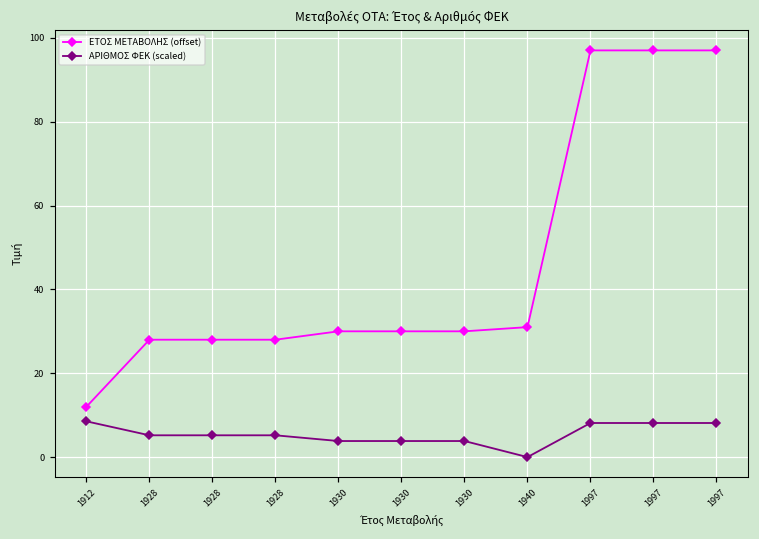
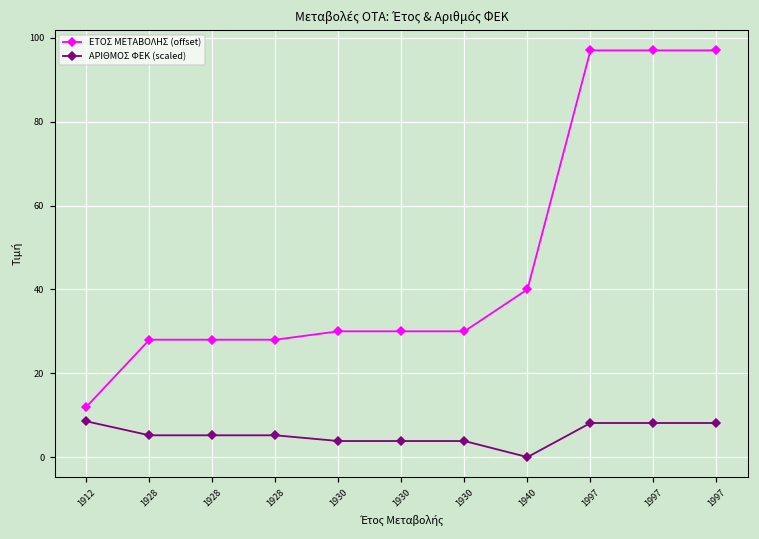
ΕΤΟΣ ΜΕΤΑΒΟΛΗΣ (offset), 1940: 31 -> 40
